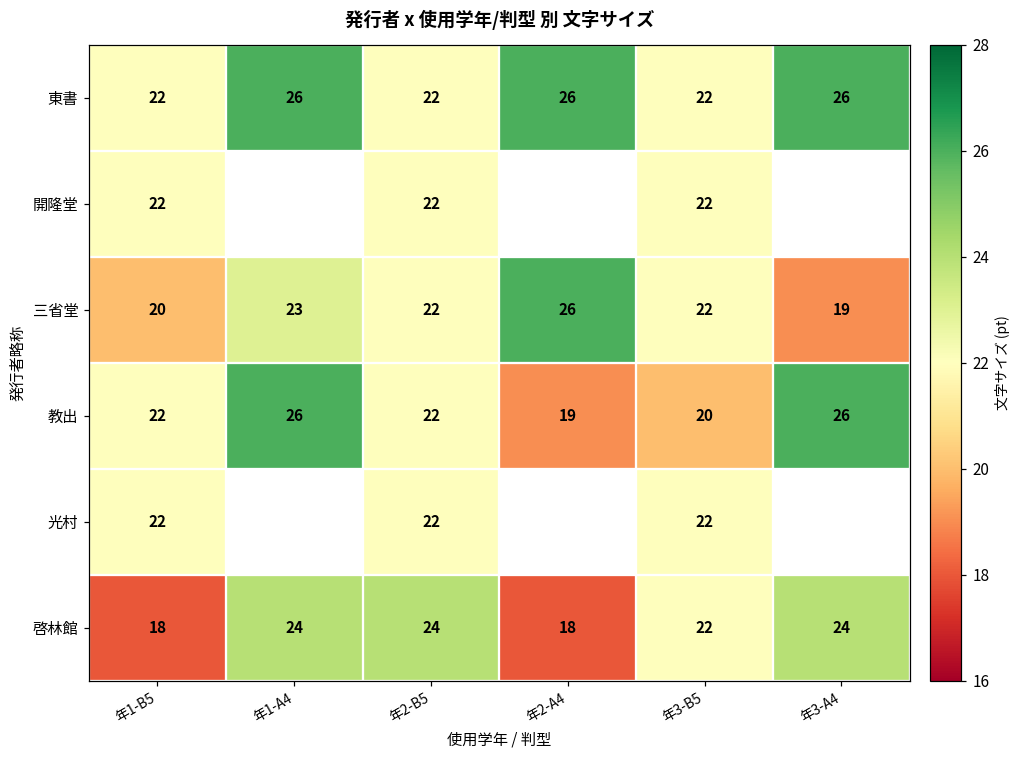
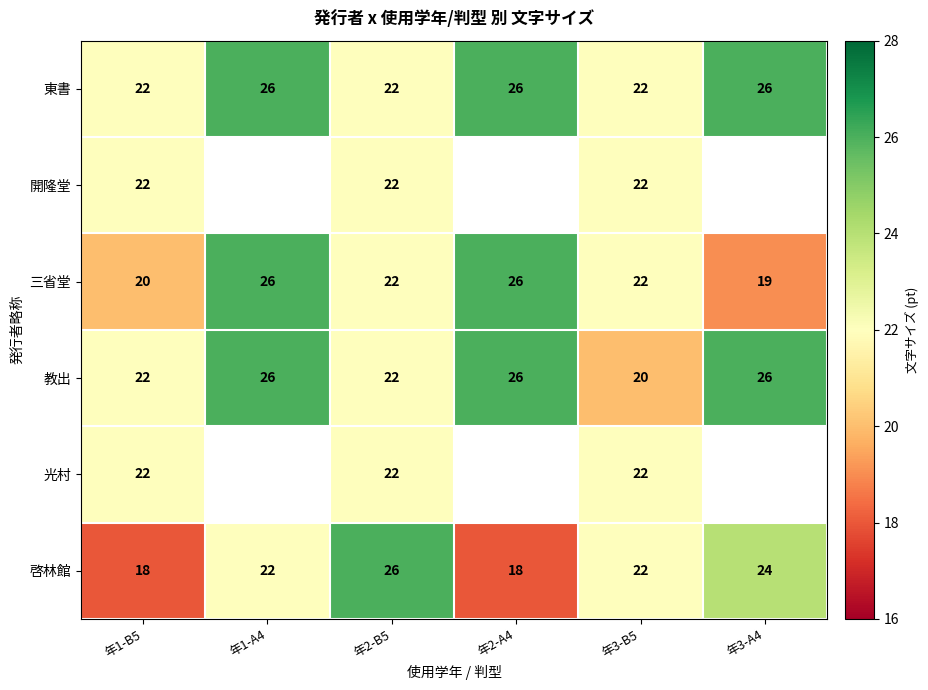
三省堂, 年1-A4: 23 -> 26
教出, 年2-A4: 19 -> 26
啓林館, 年1-A4: 24 -> 22
啓林館, 年2-B5: 24 -> 26
